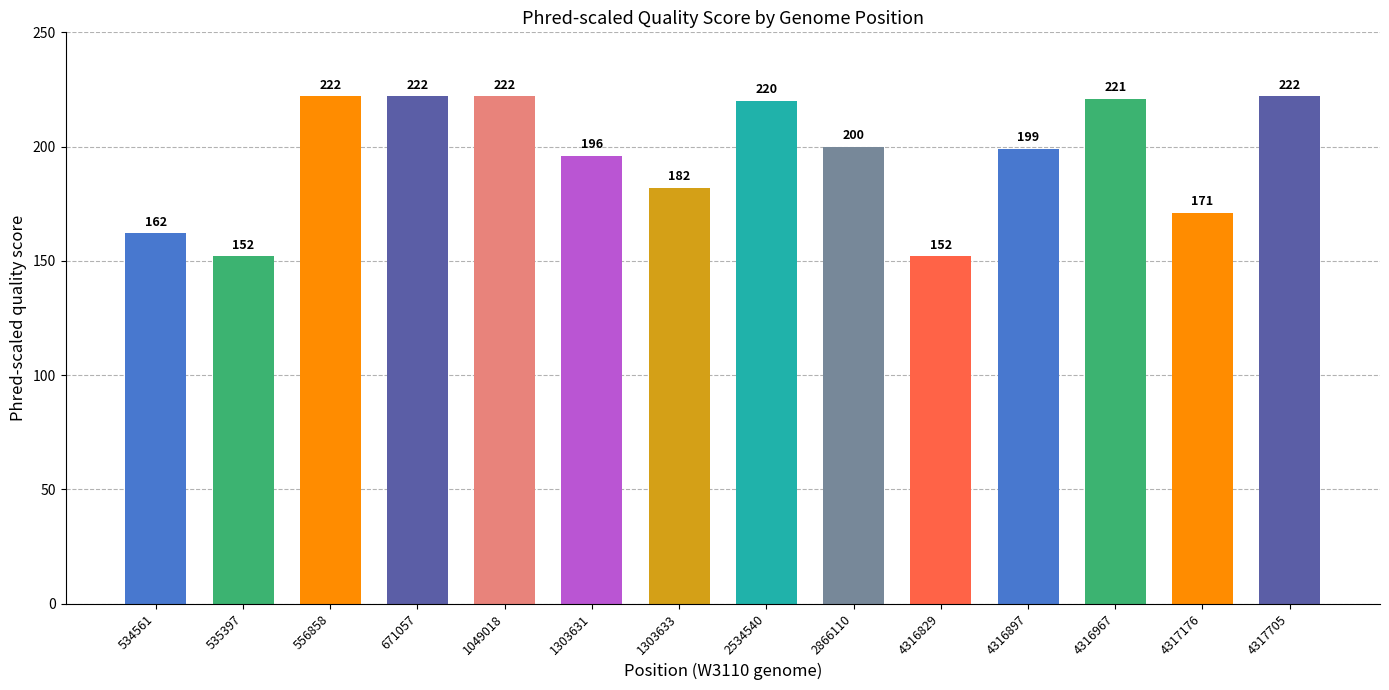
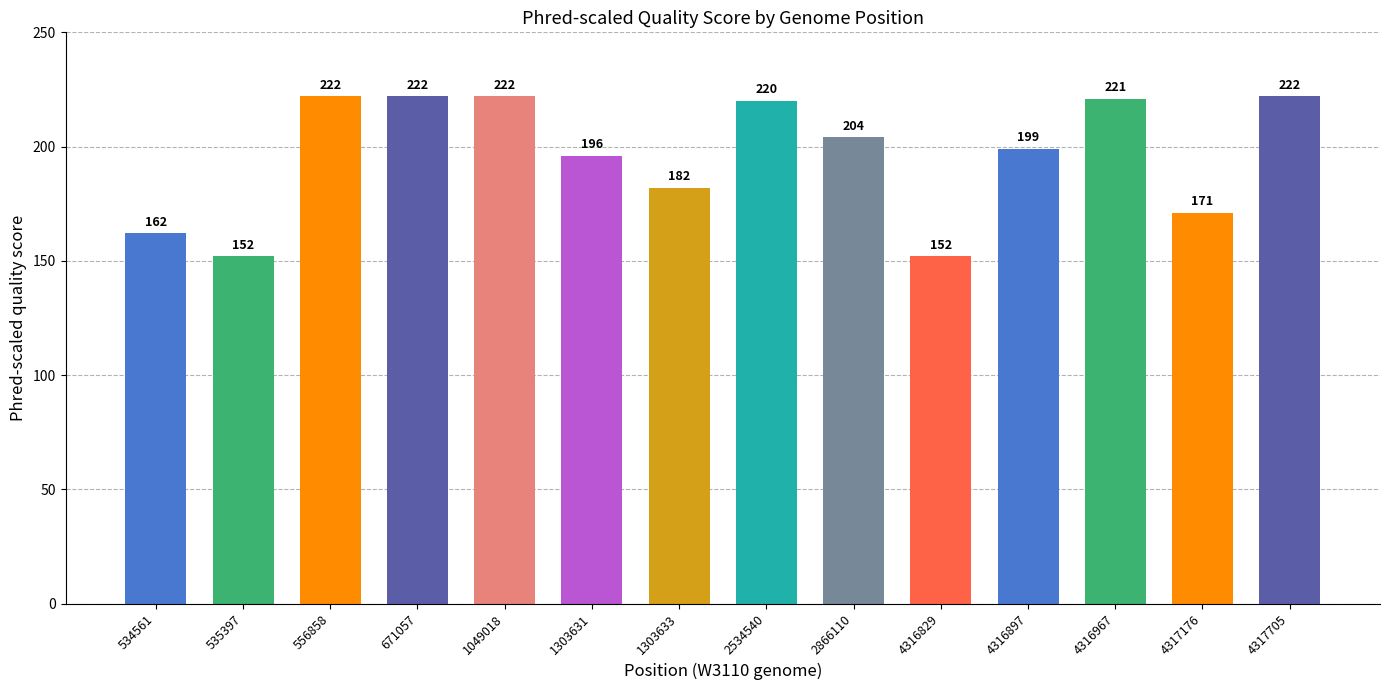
2866110: 200 -> 204
